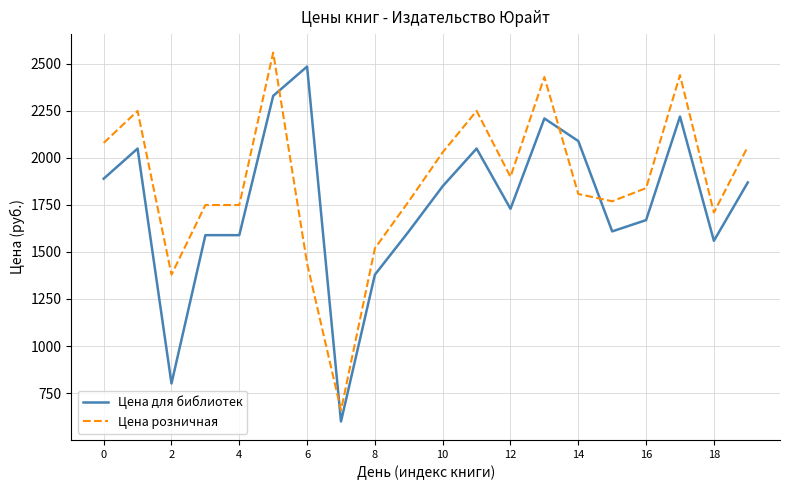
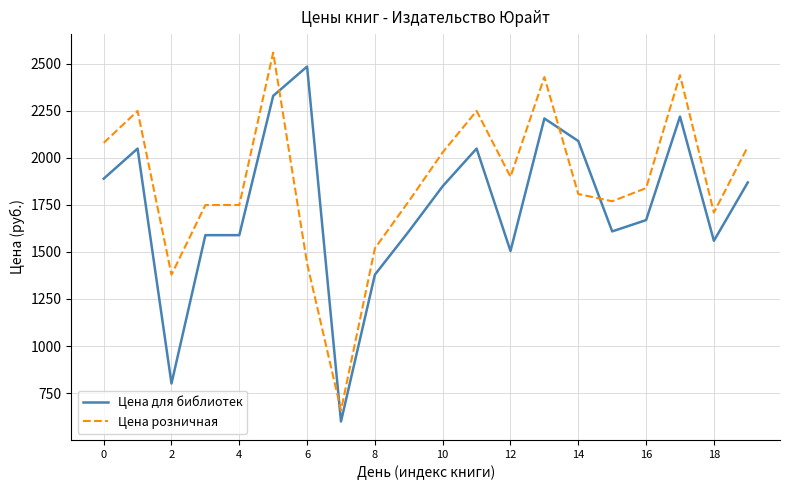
Цена для библиотек, 12: 1730 -> 1500
